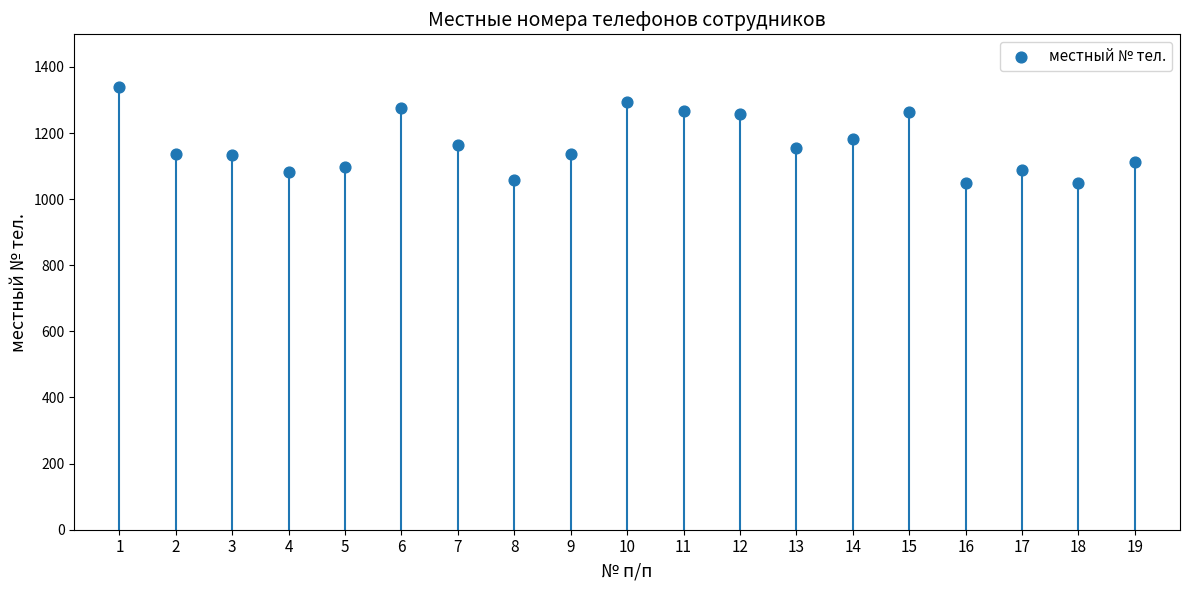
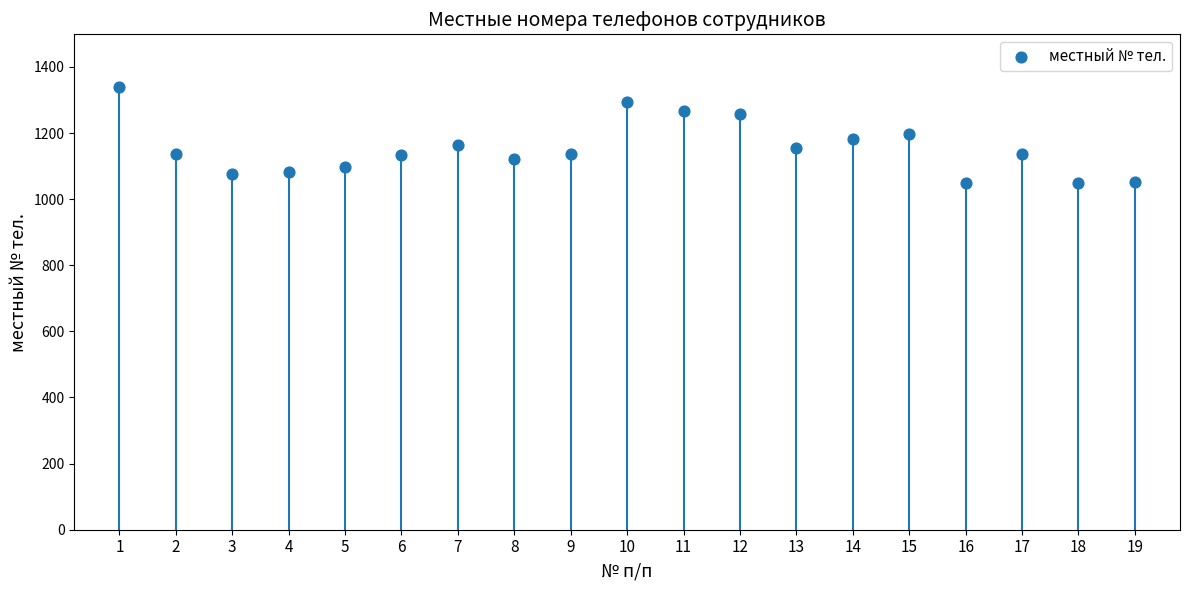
3: 1130 -> 1080
6: 1280 -> 1140
8: 1060 -> 1120
15: 1260 -> 1200
17: 1090 -> 1140
19: 1110 -> 1050
